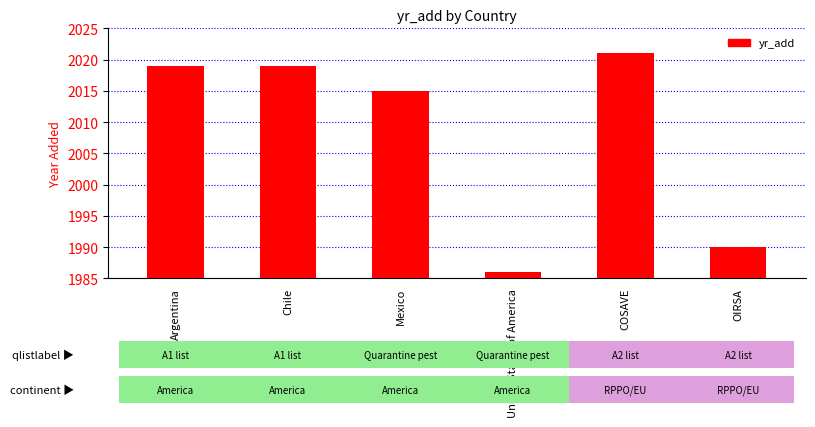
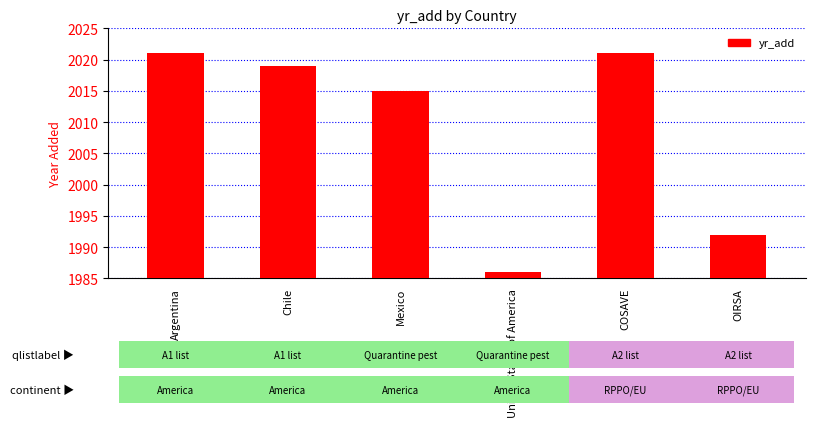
Argentina: 2019 -> 2021
OIRSA: 1990 -> 1992
